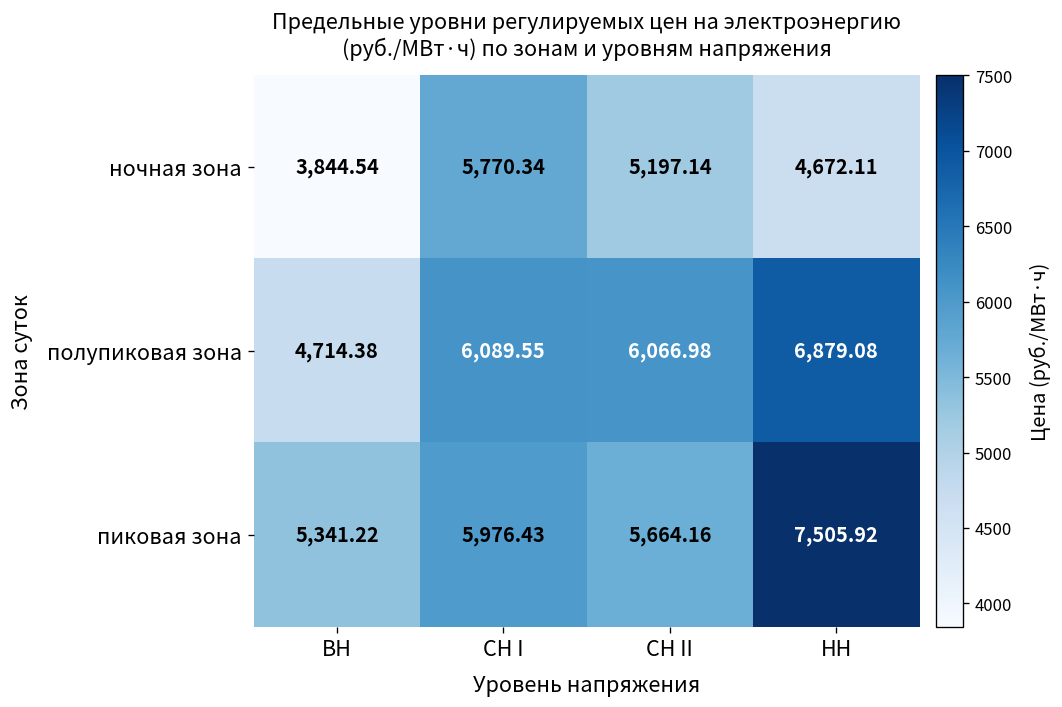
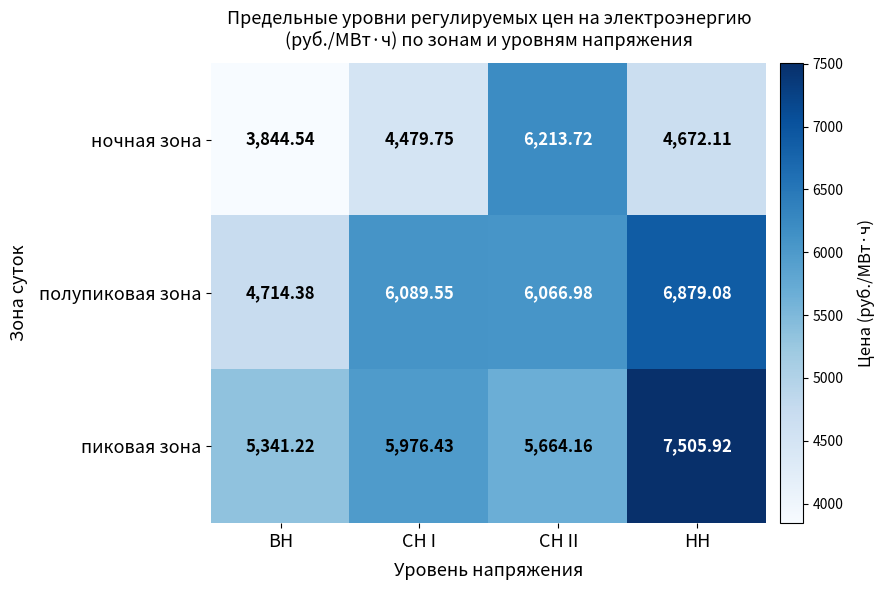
ночная зона, СН I: 5,770.34 -> 4,479.75
ночная зона, СН II: 5,197.14 -> 6,213.72
